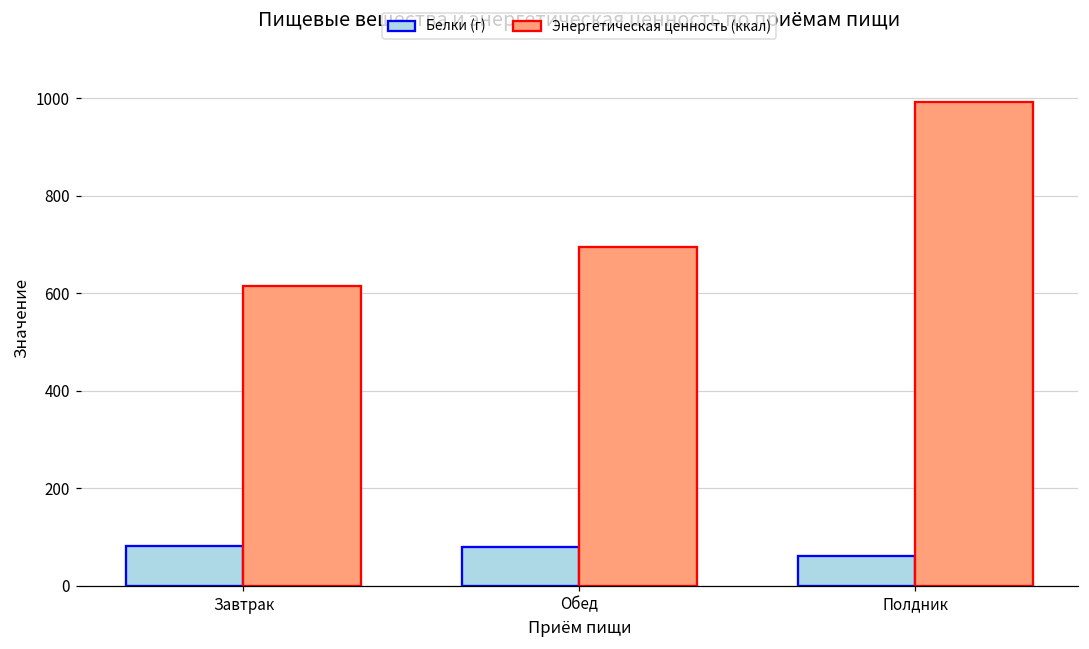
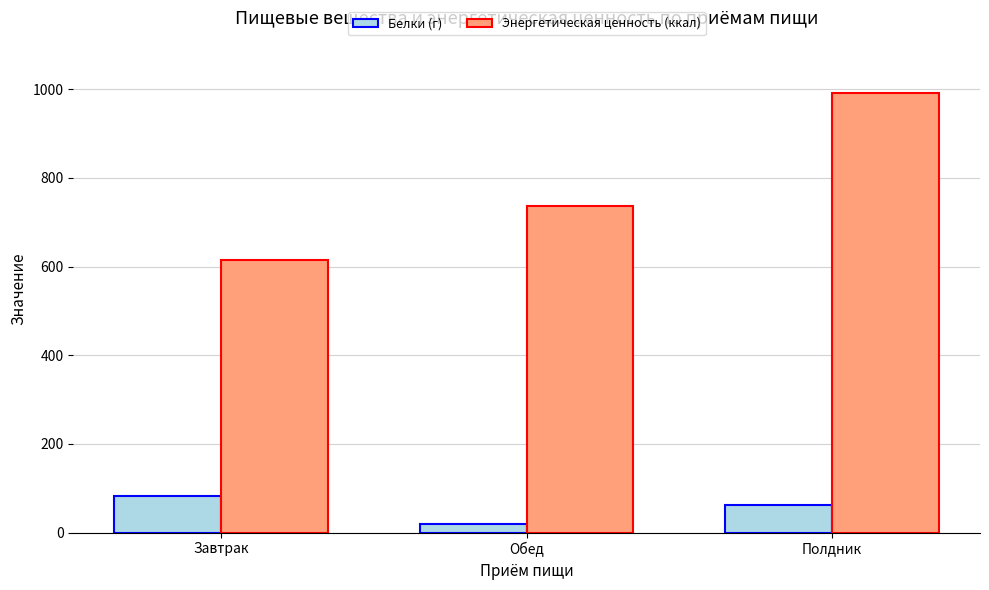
Белки (г), Обед: 80 -> 20
Энергетическая ценность (ккал), Обед: 700 -> 740
